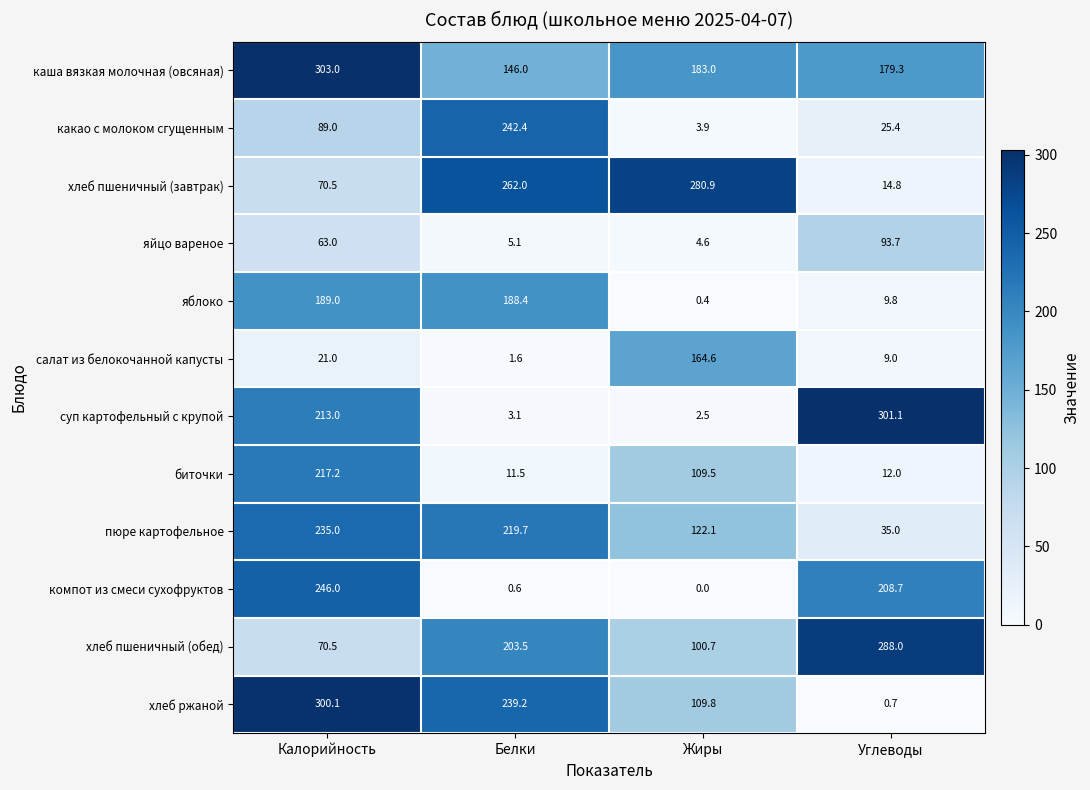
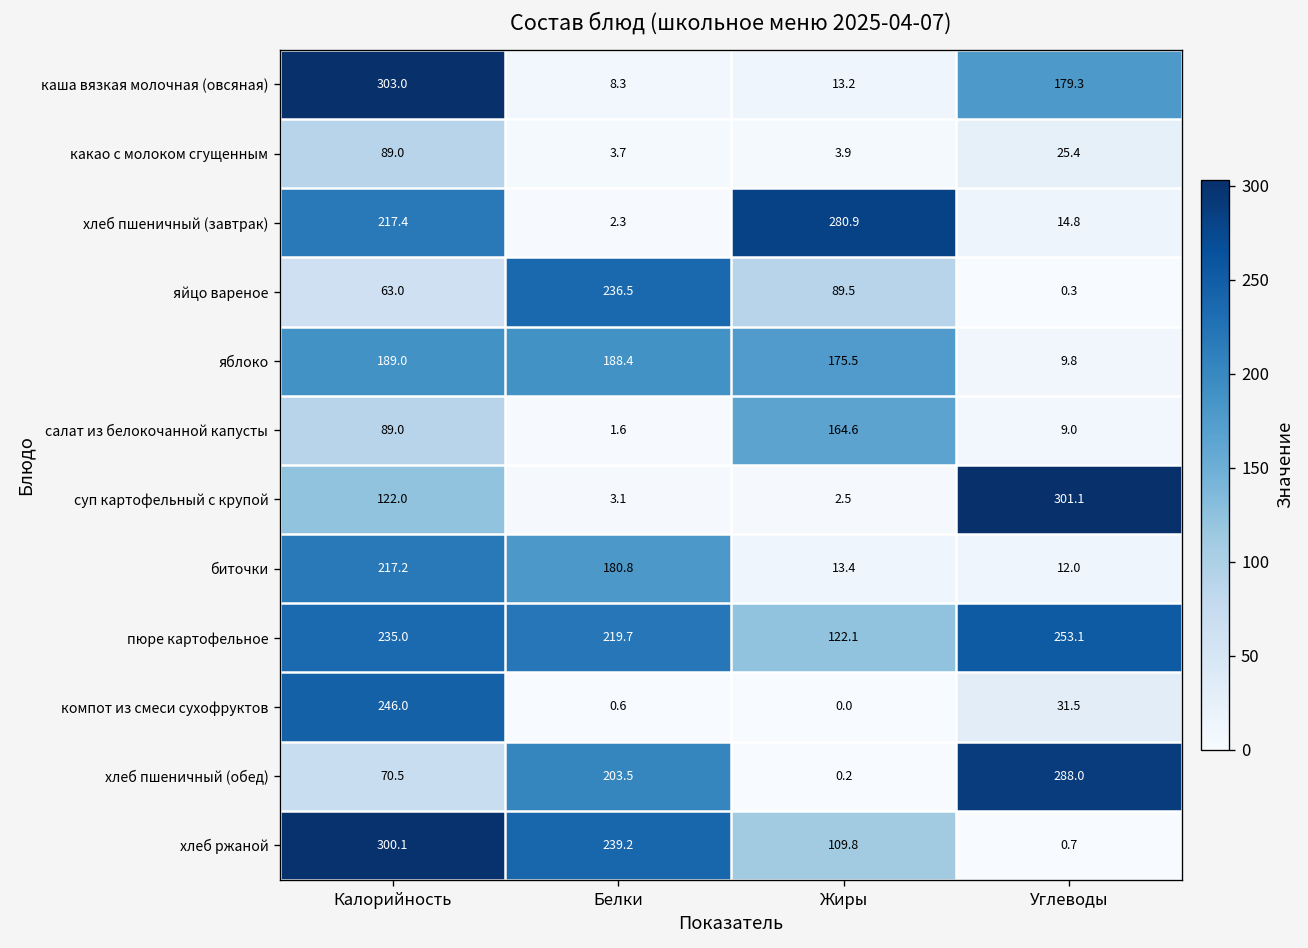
каша вязкая молочная (овсяная), Белки: 146.0 -> 8.3
каша вязкая молочная (овсяная), Жиры: 183.0 -> 13.2
какао с молоком сгущенным, Белки: 242.4 -> 3.7
хлеб пшеничный (завтрак), Калорийность: 70.5 -> 217.4
хлеб пшеничный (завтрак), Белки: 262.0 -> 2.3
яйцо вареное, Белки: 5.1 -> 236.5
яйцо вареное, Жиры: 4.6 -> 89.5
яйцо вареное, Углеводы: 93.7 -> 0.3
яблоко, Жиры: 0.4 -> 175.5
салат из белокочанной капусты, Калорийность: 21.0 -> 89.0
суп картофельный с крупой, Калорийность: 213.0 -> 122.0
биточки, Белки: 11.5 -> 180.8
биточки, Жиры: 109.5 -> 13.4
пюре картофельное, Углеводы: 35.0 -> 253.1
компот из смеси сухофруктов, Углеводы: 208.7 -> 31.5
хлеб пшеничный (обед), Жиры: 100.7 -> 0.2
